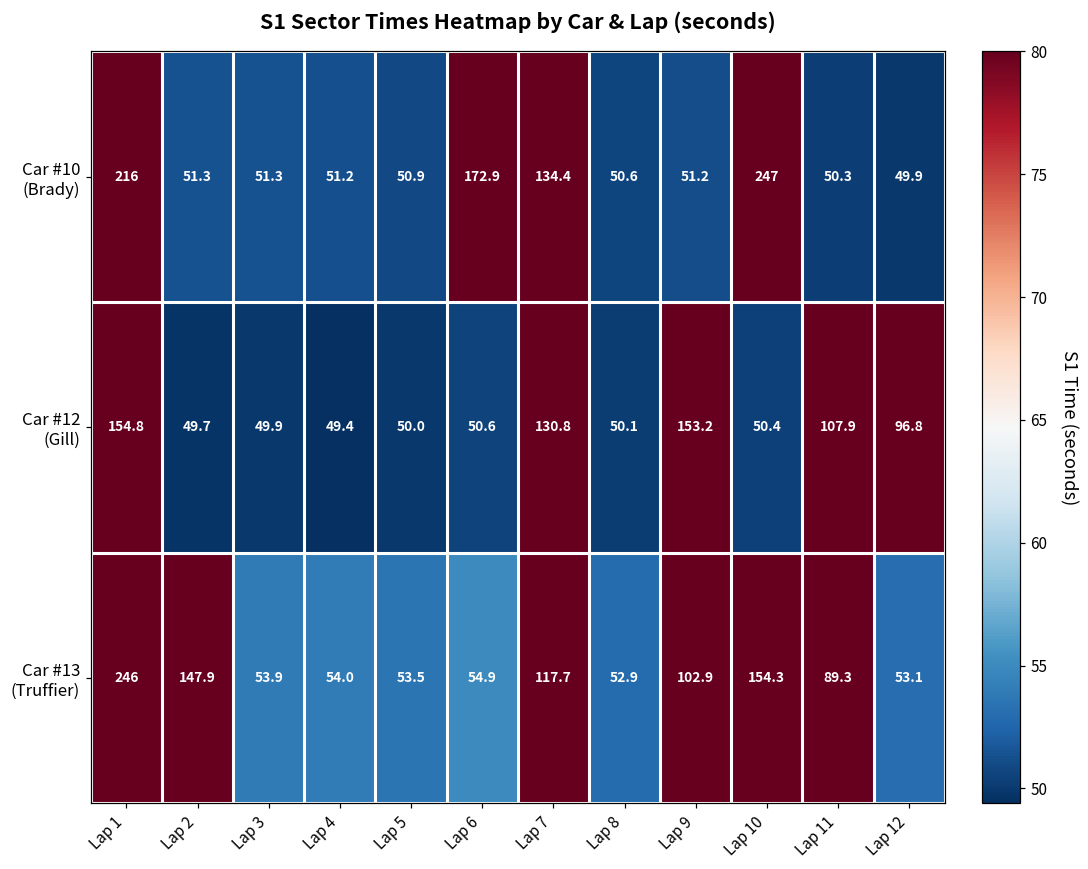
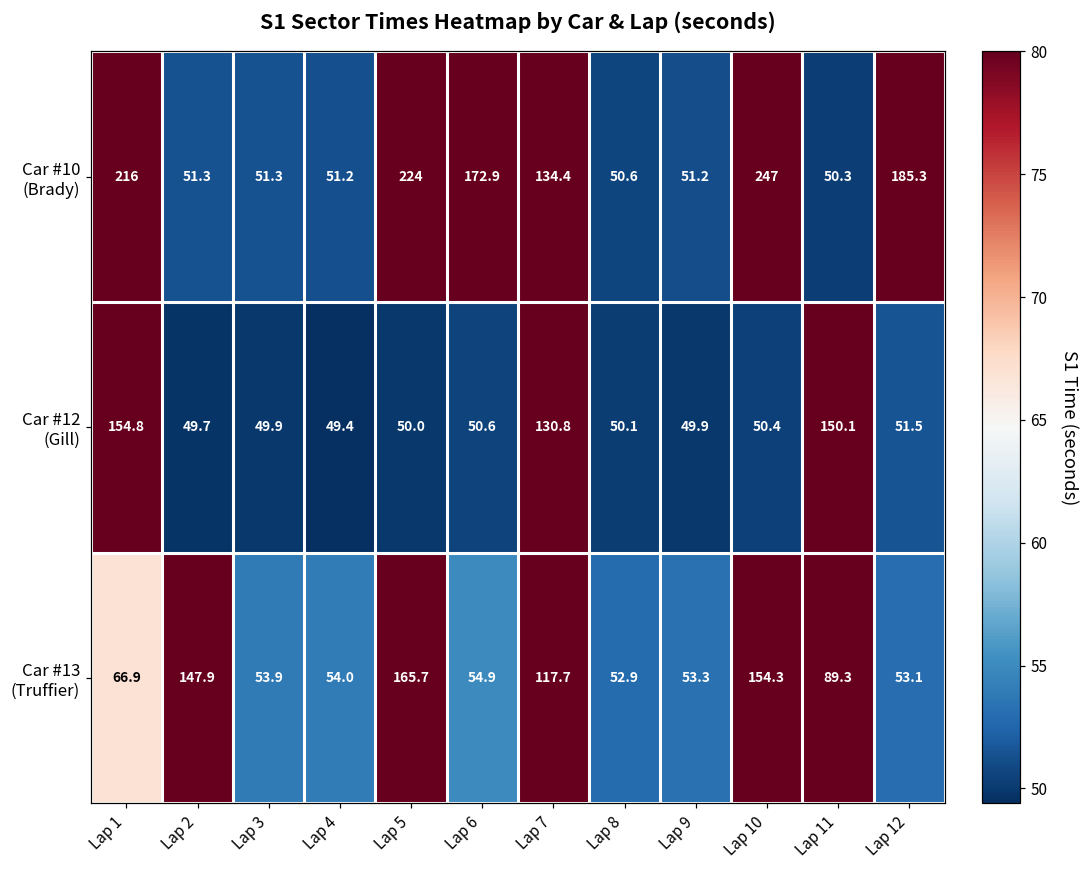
Car #10 (Brady), Lap 5: 50.9 -> 224
Car #10 (Brady), Lap 12: 49.9 -> 185.3
Car #12 (Gill), Lap 9: 153.2 -> 49.9
Car #12 (Gill), Lap 11: 107.9 -> 150.1
Car #12 (Gill), Lap 12: 96.8 -> 51.5
Car #13 (Truffier), Lap 1: 246 -> 66.9
Car #13 (Truffier), Lap 5: 53.5 -> 165.7
Car #13 (Truffier), Lap 9: 102.9 -> 53.3
